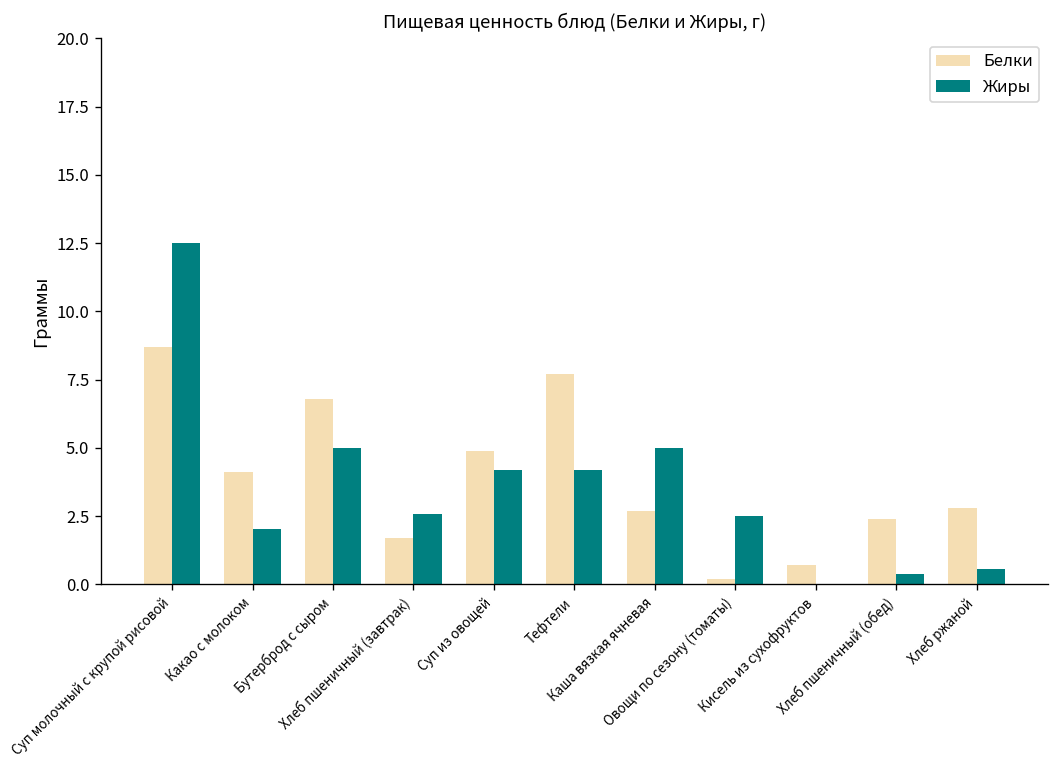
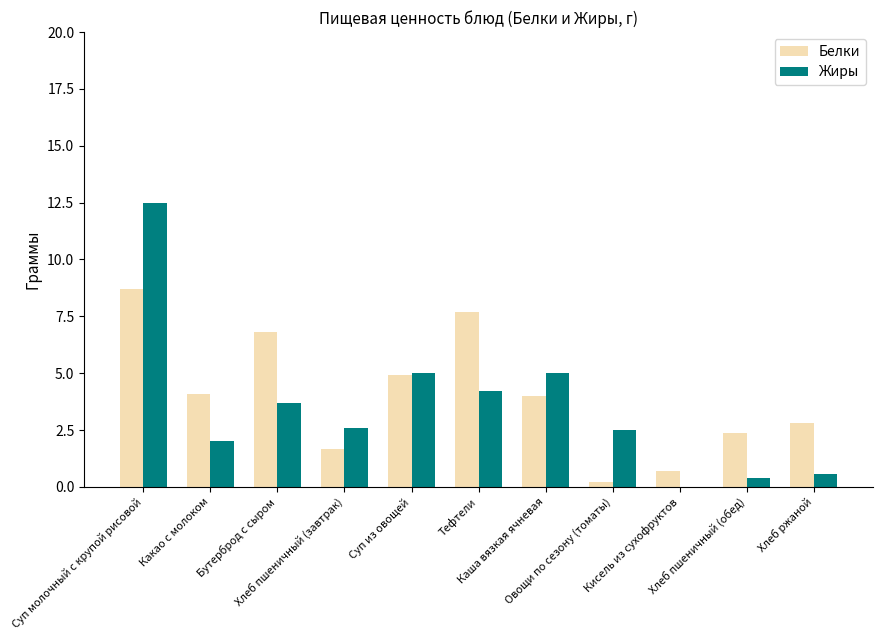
Жиры, Бутерброд с сыром: 5.0 -> 3.7
Жиры, Суп из овощей: 4.2 -> 5.0
Белки, Каша вязкая ячневая: 2.7 -> 4.0
